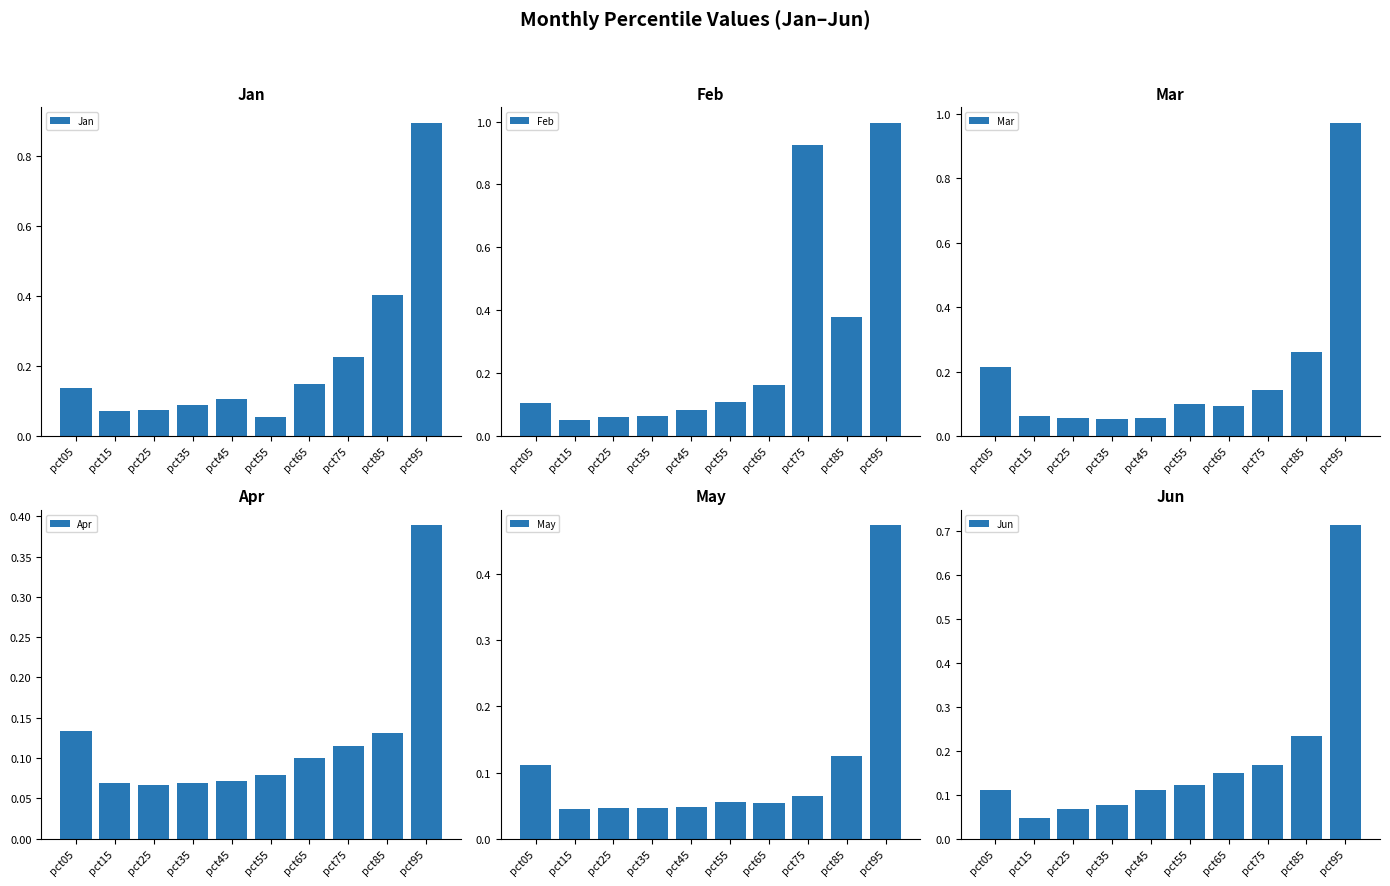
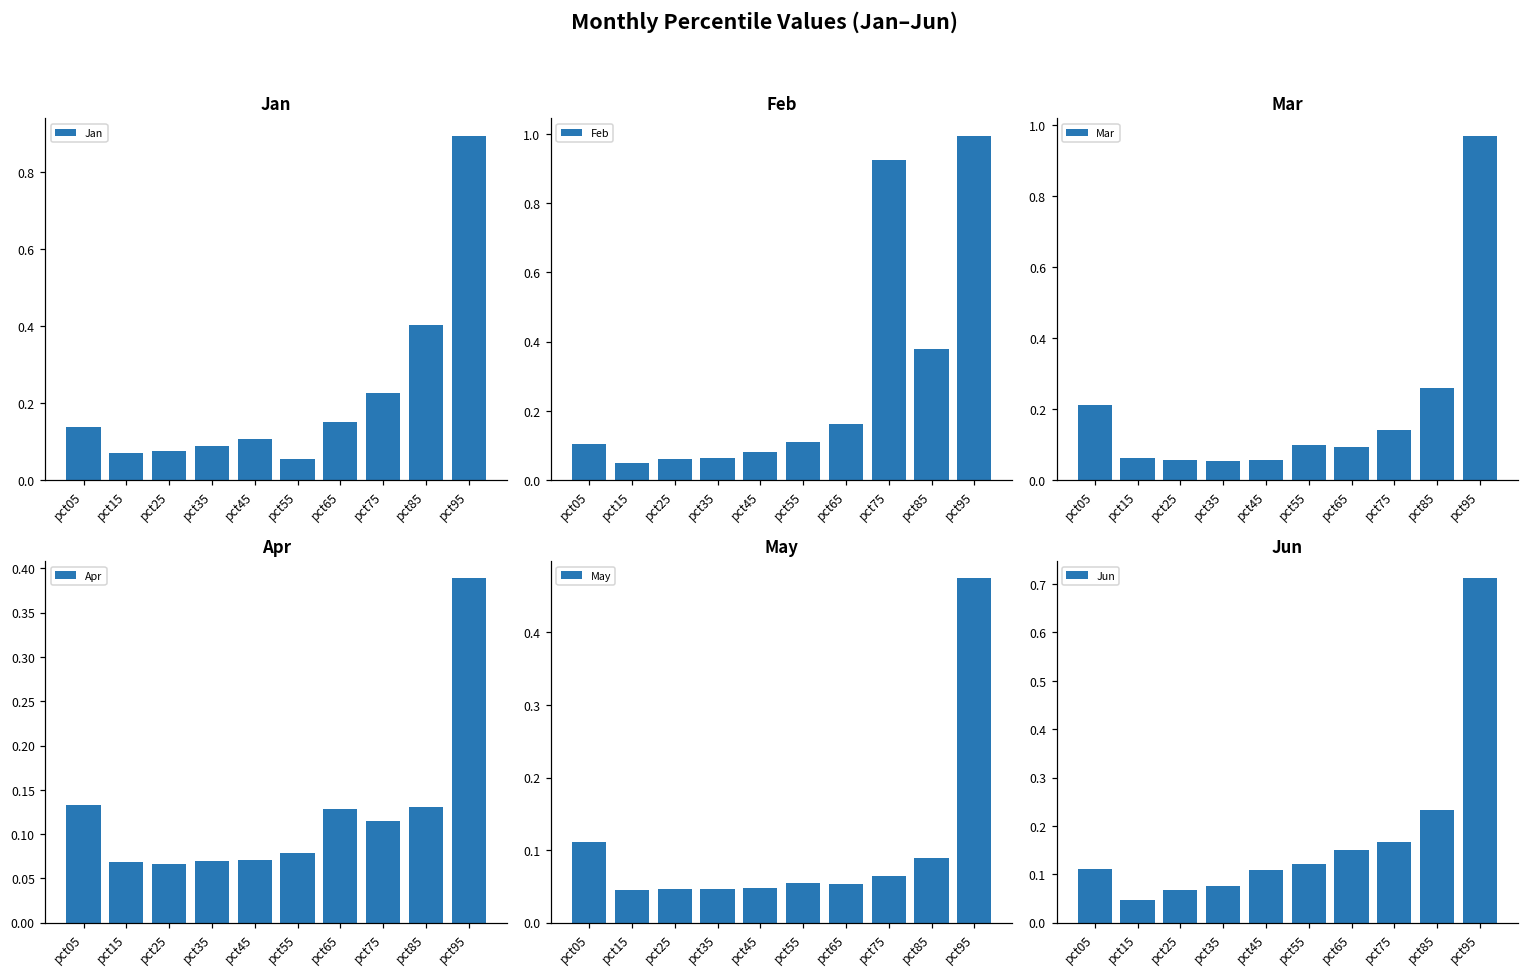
Apr, pct65: 0.10 -> 0.13
May, pct85: 0.12 -> 0.09
